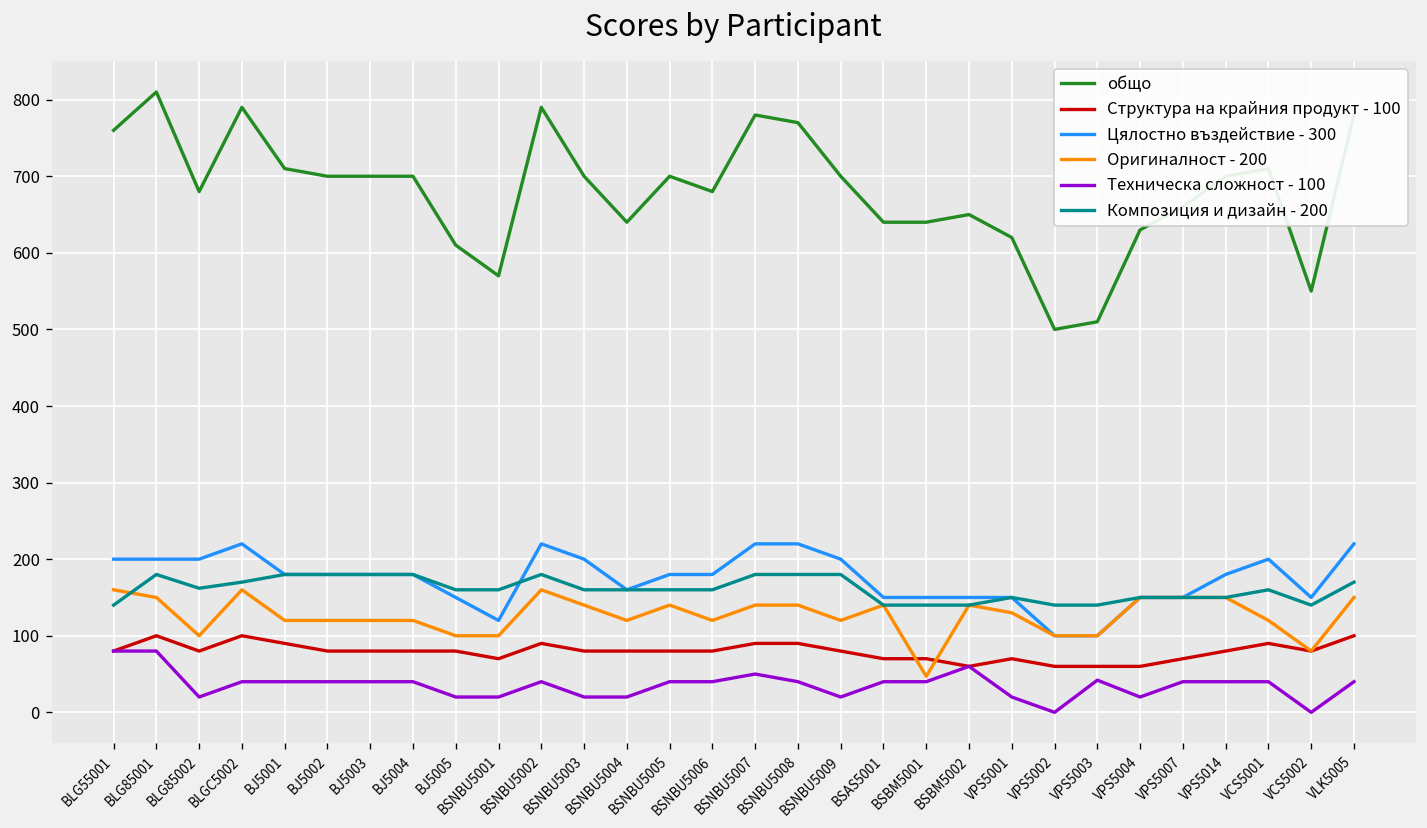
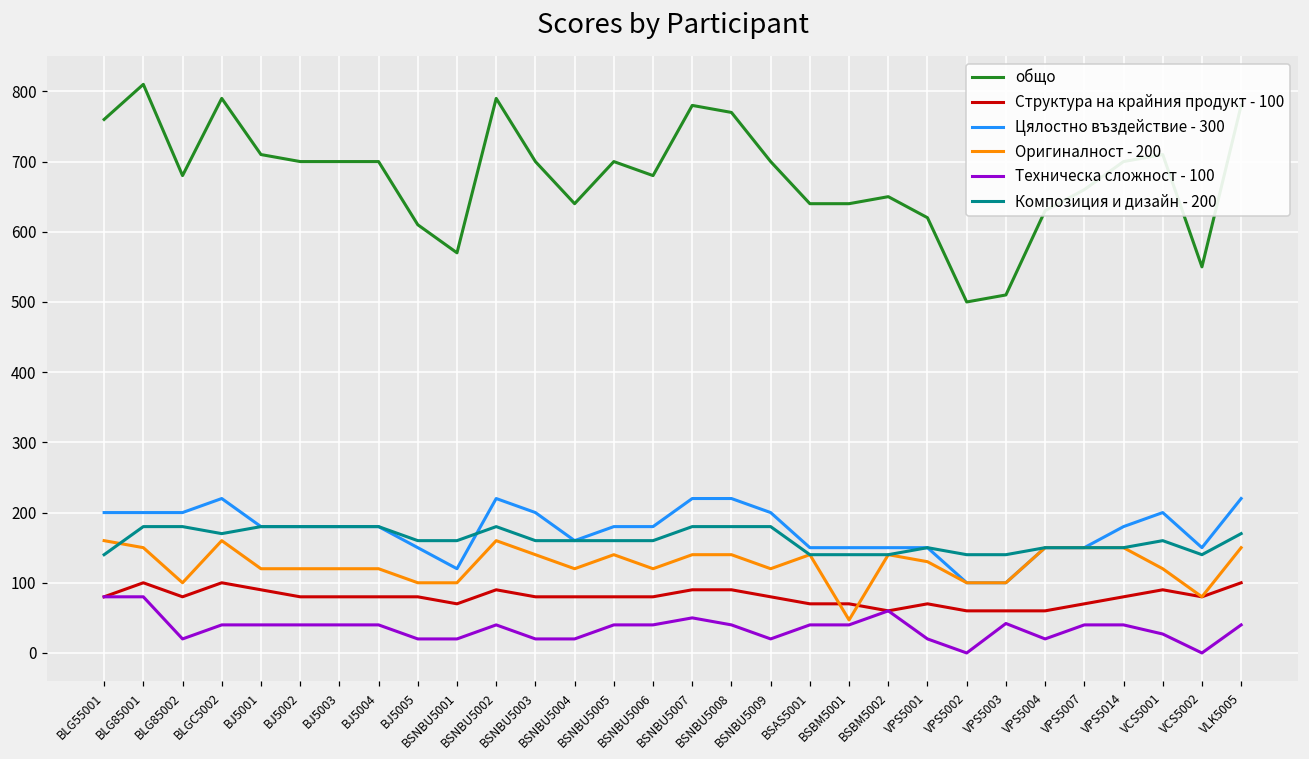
Композиция и дизайн - 200, BLG85002: 160 -> 180
Техническа сложност - 100, VCS5001: 40 -> 30
